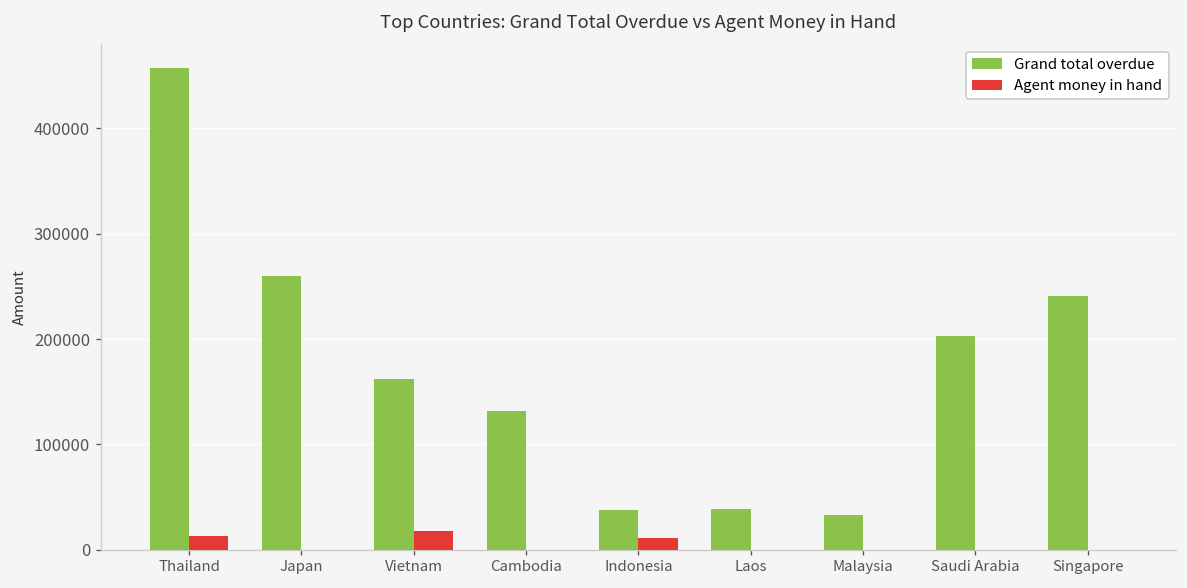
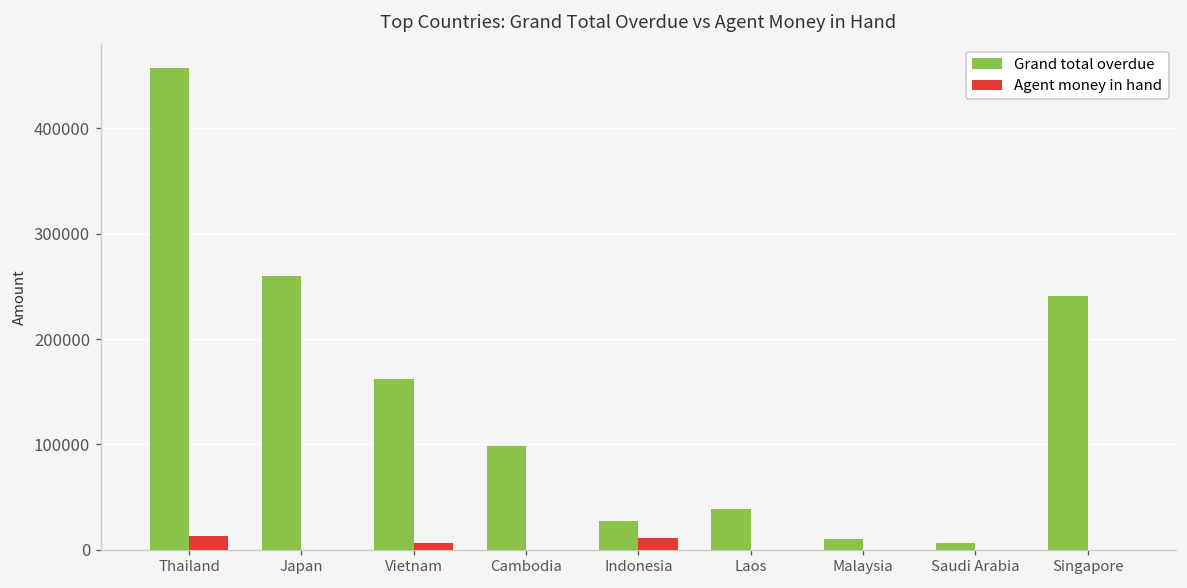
Agent money in hand, Vietnam: 20000 -> 10000
Grand total overdue, Cambodia: 130000 -> 100000
Grand total overdue, Indonesia: 40000 -> 30000
Grand total overdue, Malaysia: 30000 -> 10000
Grand total overdue, Saudi Arabia: 200000 -> 10000
